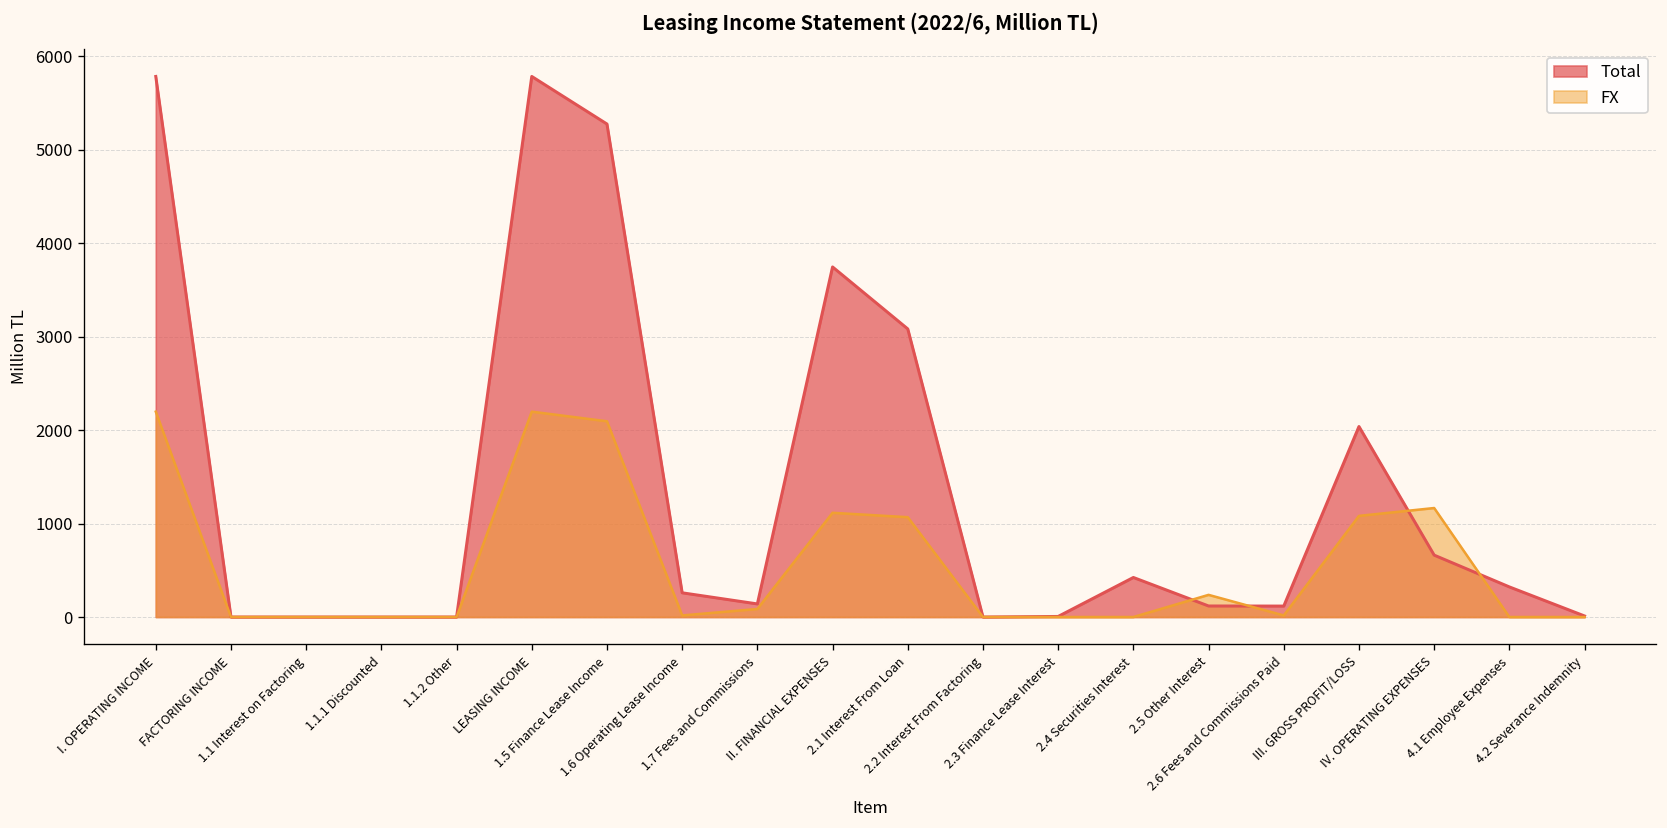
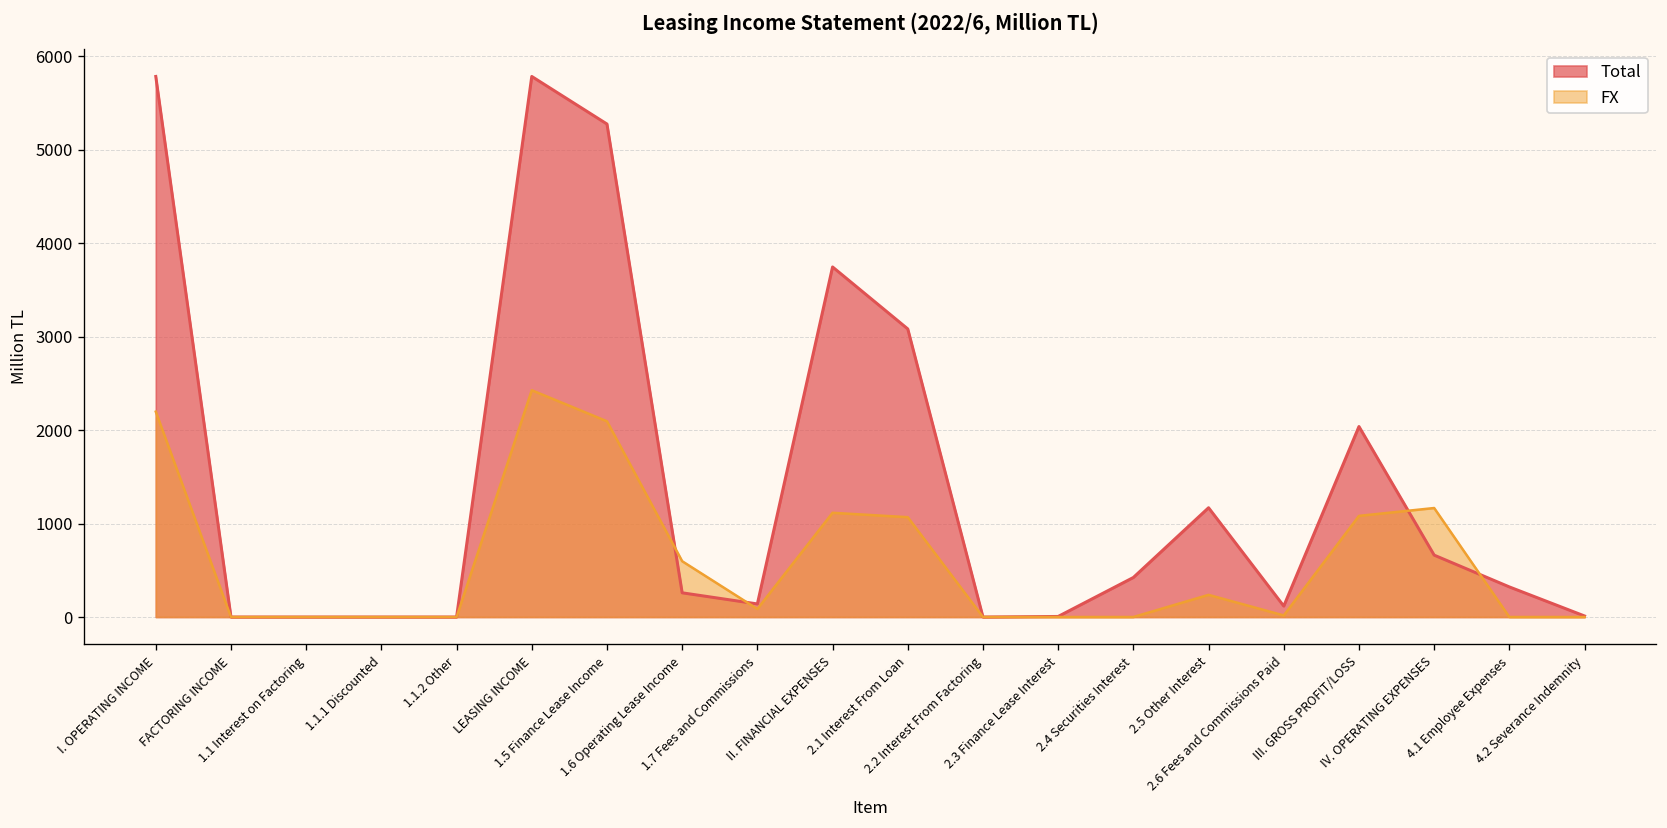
FX, LEASING INCOME: 2200 -> 2400
FX, 1.6 Operating Lease Income: 0 -> 600
Total, 2.5 Other Interest: 100 -> 1200
